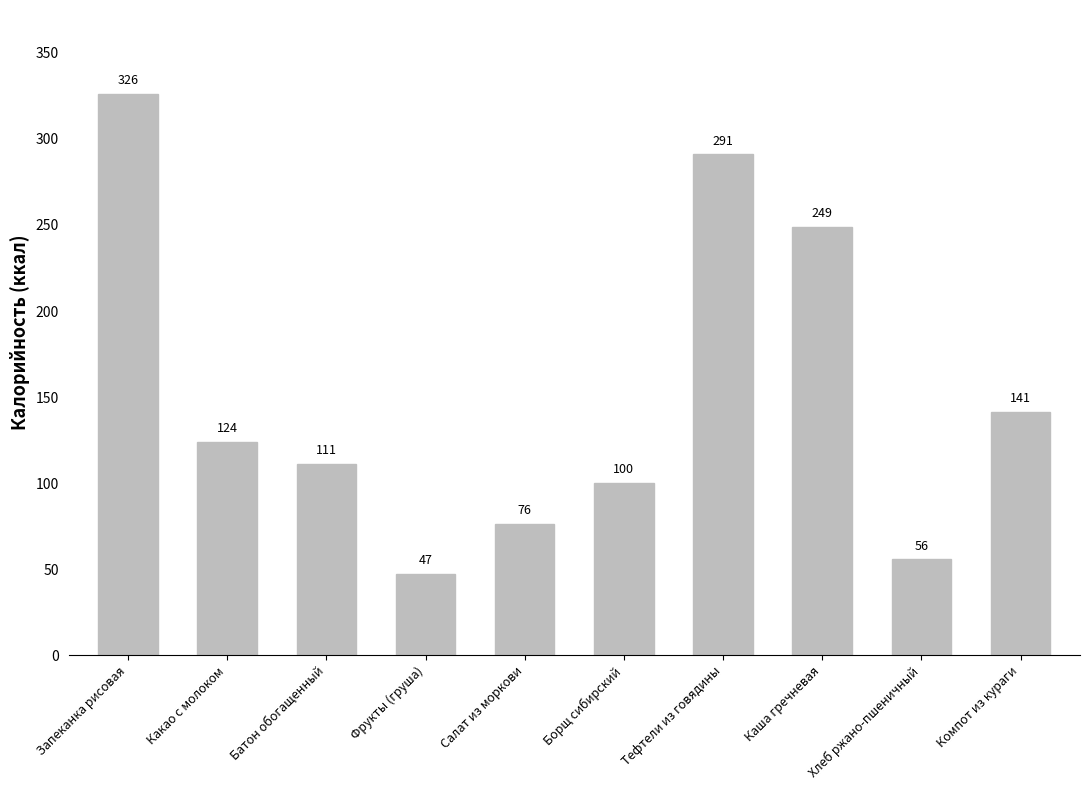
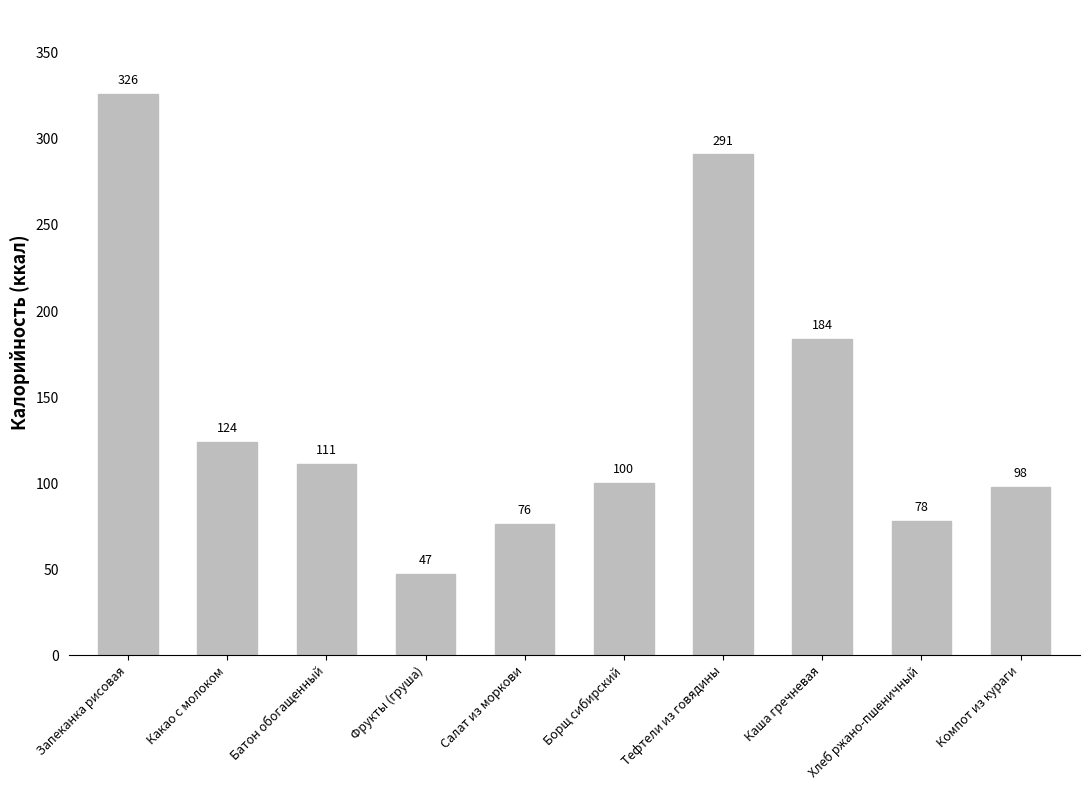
Каша гречневая: 249 -> 184
Хлеб ржано-пшеничный: 56 -> 78
Компот из кураги: 141 -> 98
